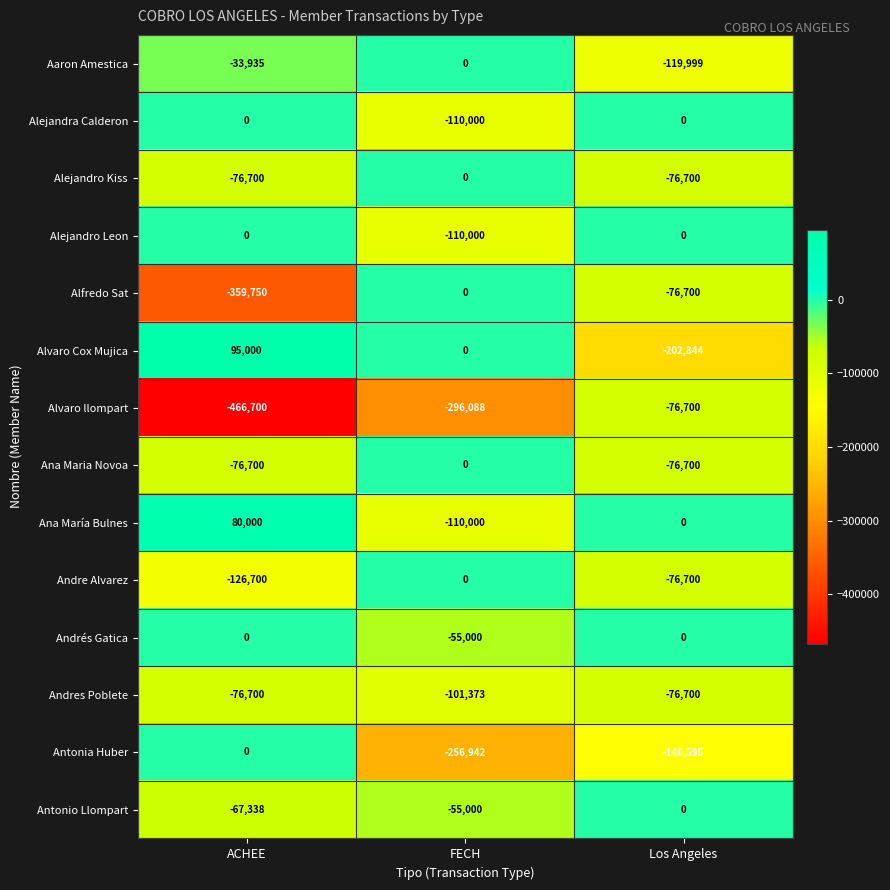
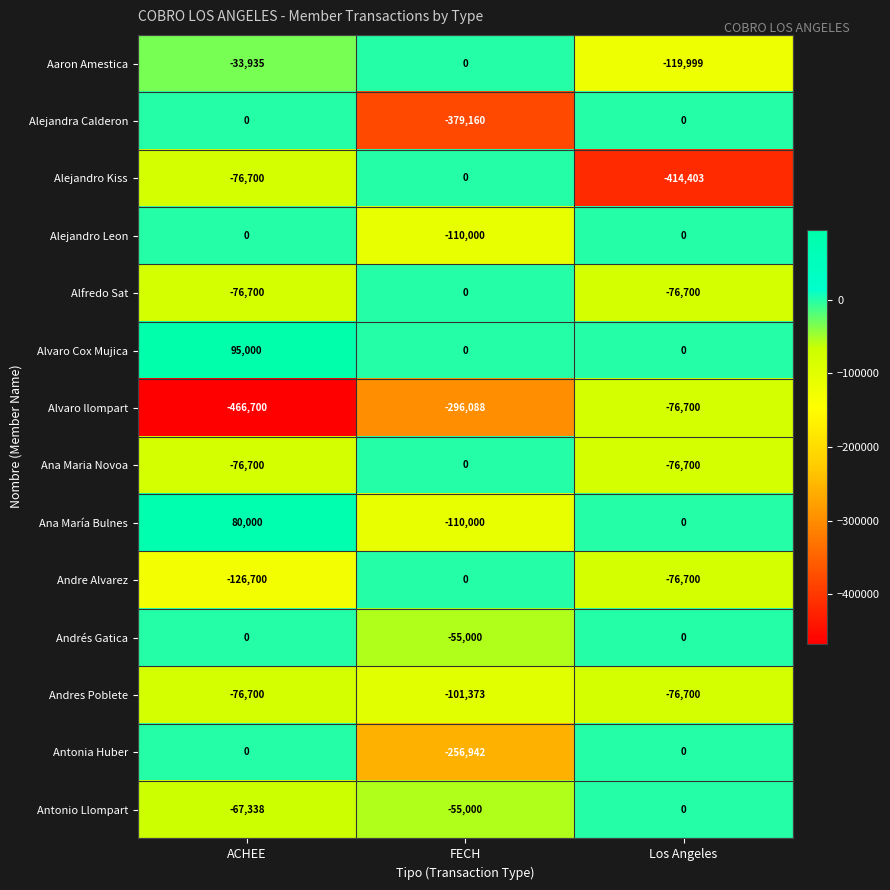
Alejandra Calderon, FECH: -110,000 -> -379,160
Alejandro Kiss, Los Angeles: -76,700 -> -414,403
Alfredo Sat, ACHEE: -359,750 -> -76,700
Alvaro Cox Mujica, Los Angeles: -202,844 -> 0
Antonia Huber, Los Angeles: -146,595 -> 0
